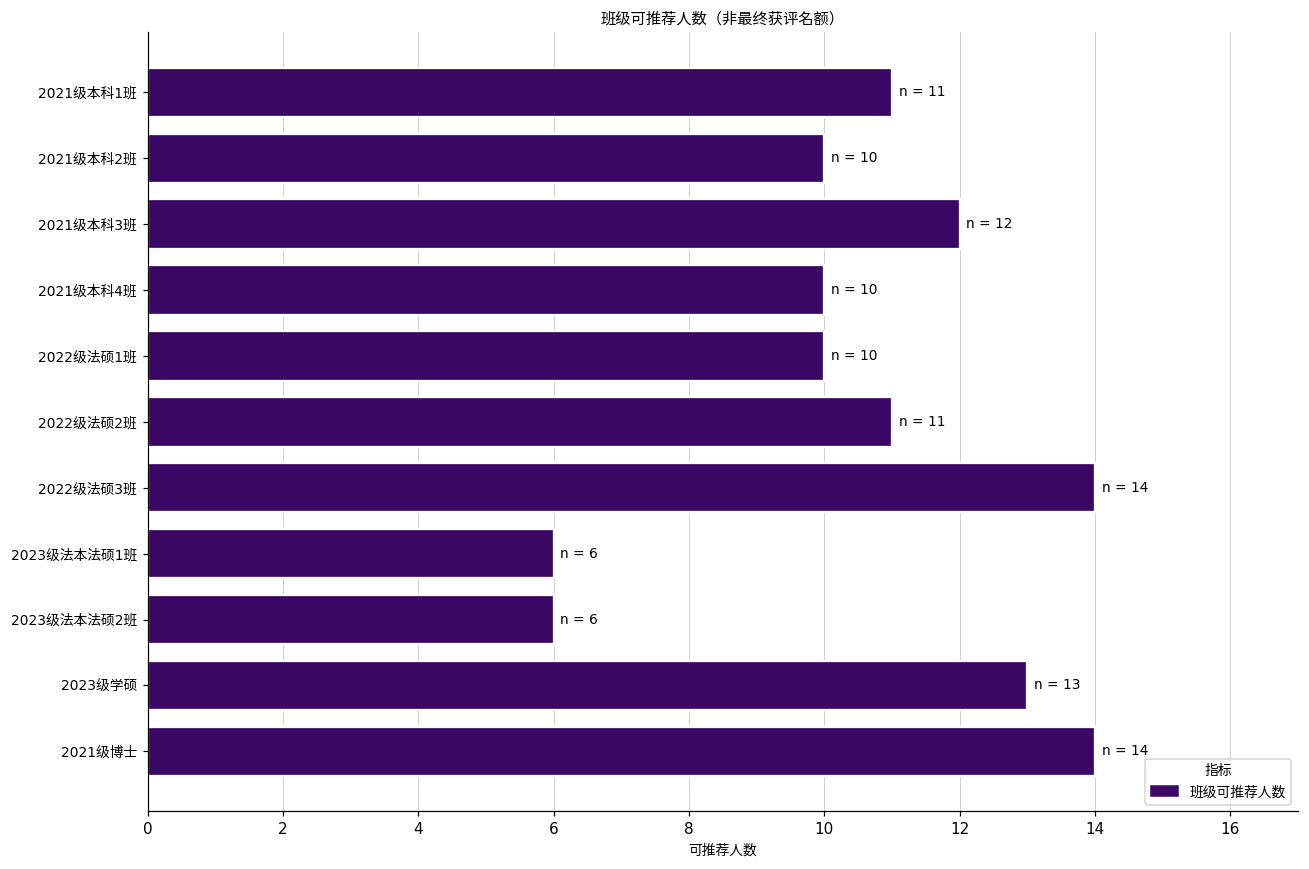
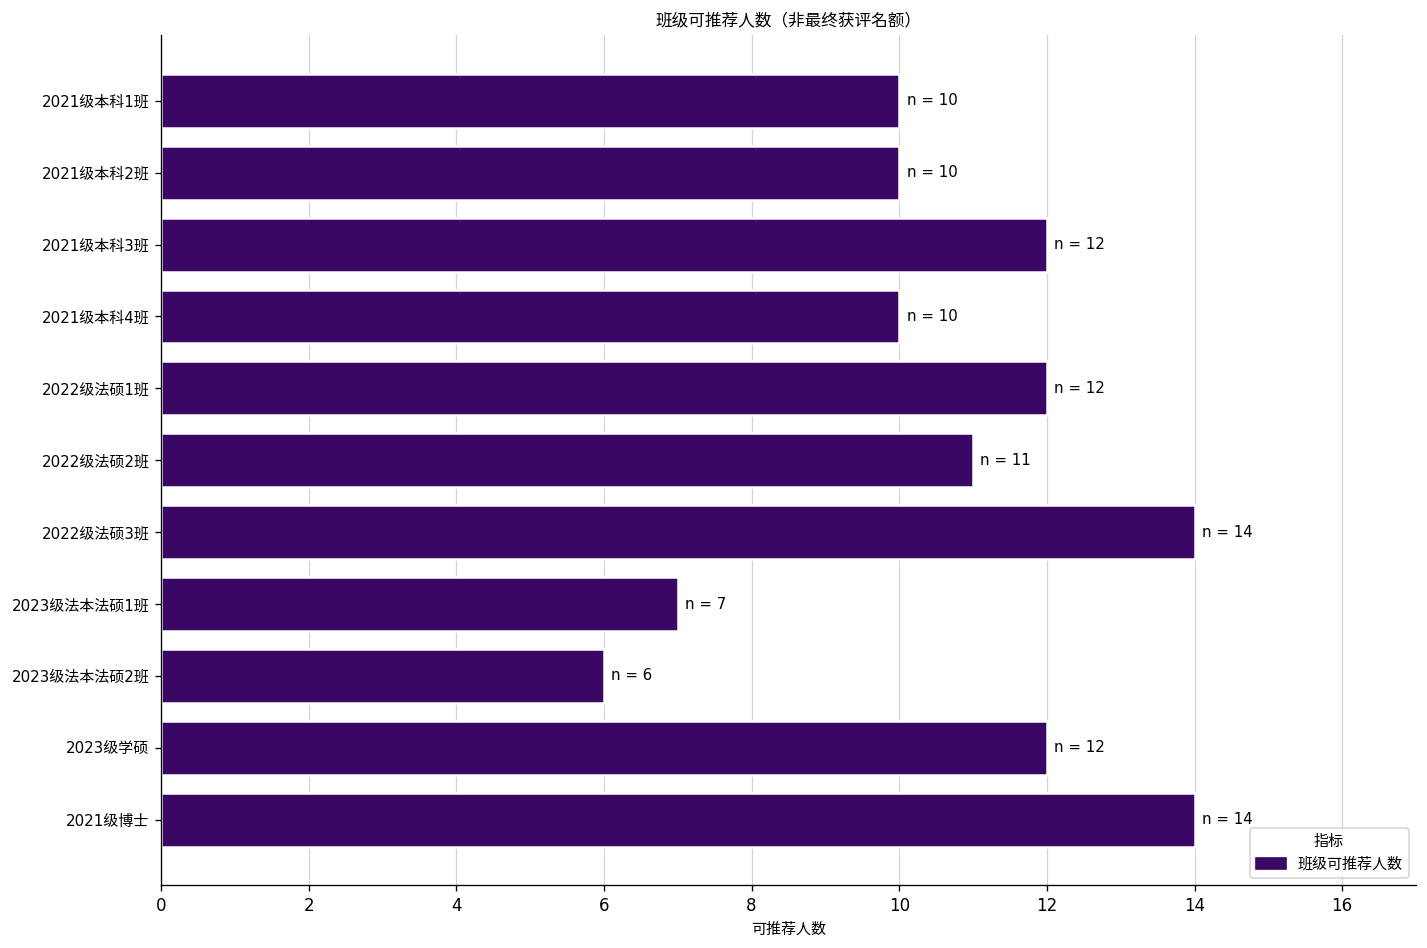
2021级本科1班: 11 -> 10
2022级法硕1班: 10 -> 12
2023级法本法硕1班: 6 -> 7
2023级学硕: 13 -> 12
